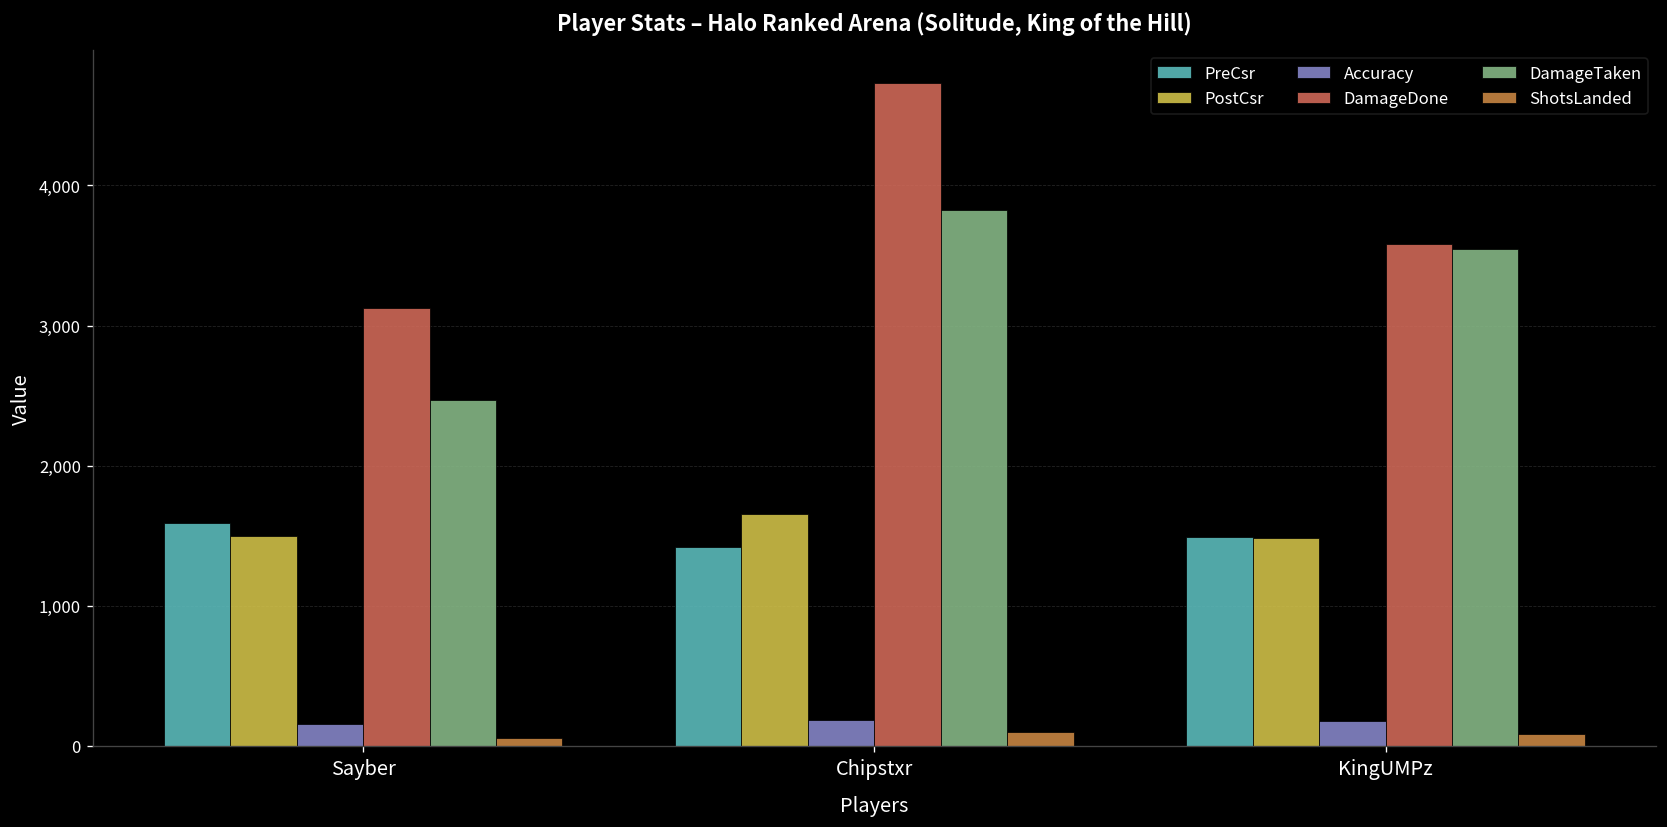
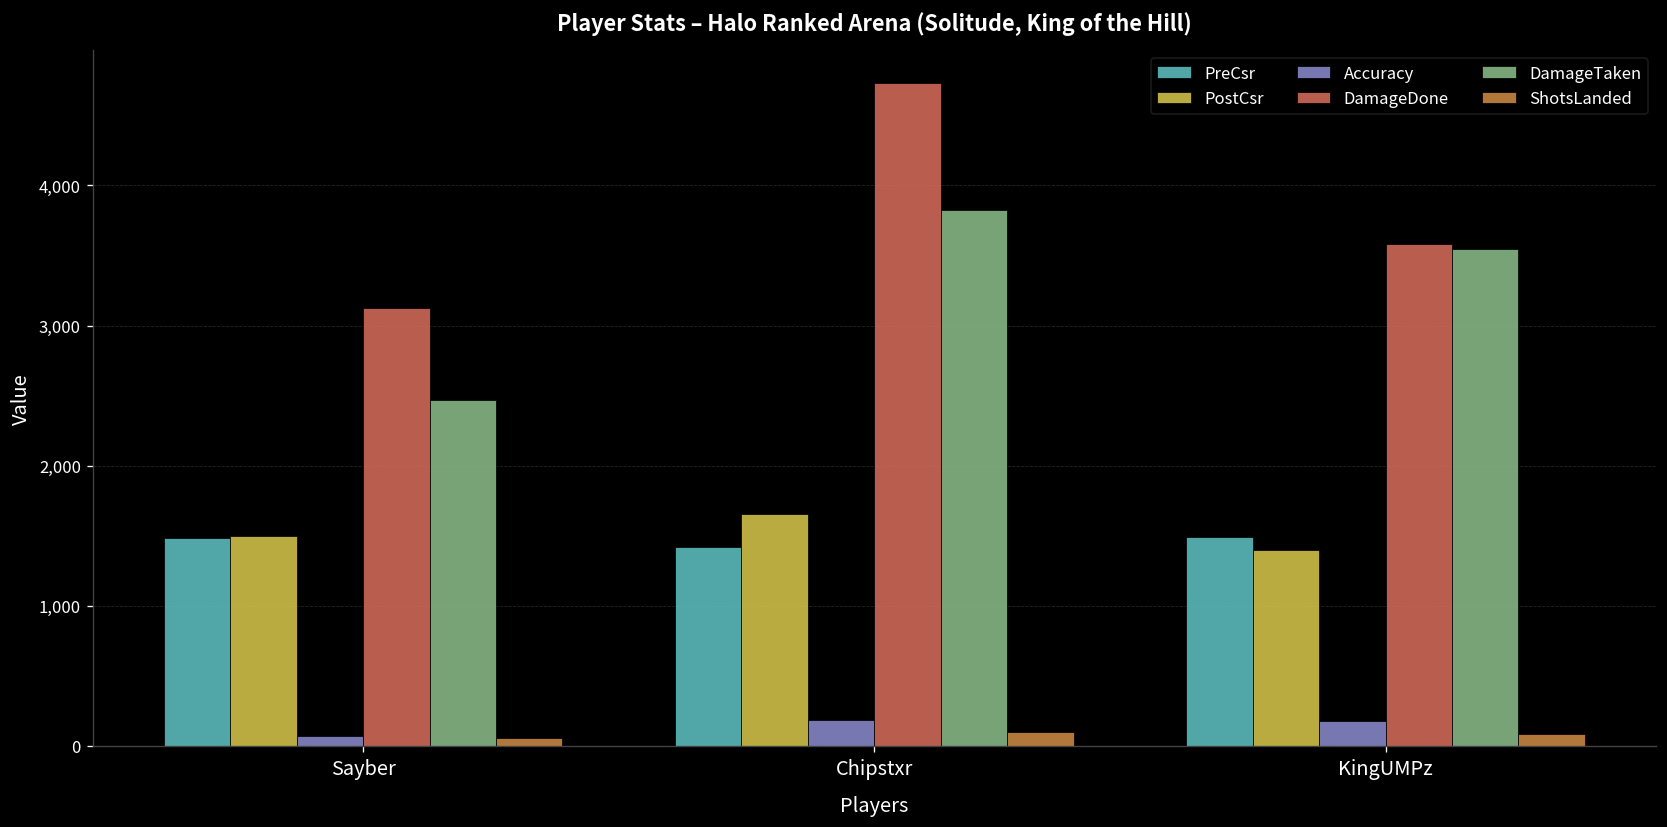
PreCsr, Sayber: 1,590 -> 1,490
Accuracy, Sayber: 160 -> 70
PostCsr, KingUMPz: 1,480 -> 1,400
